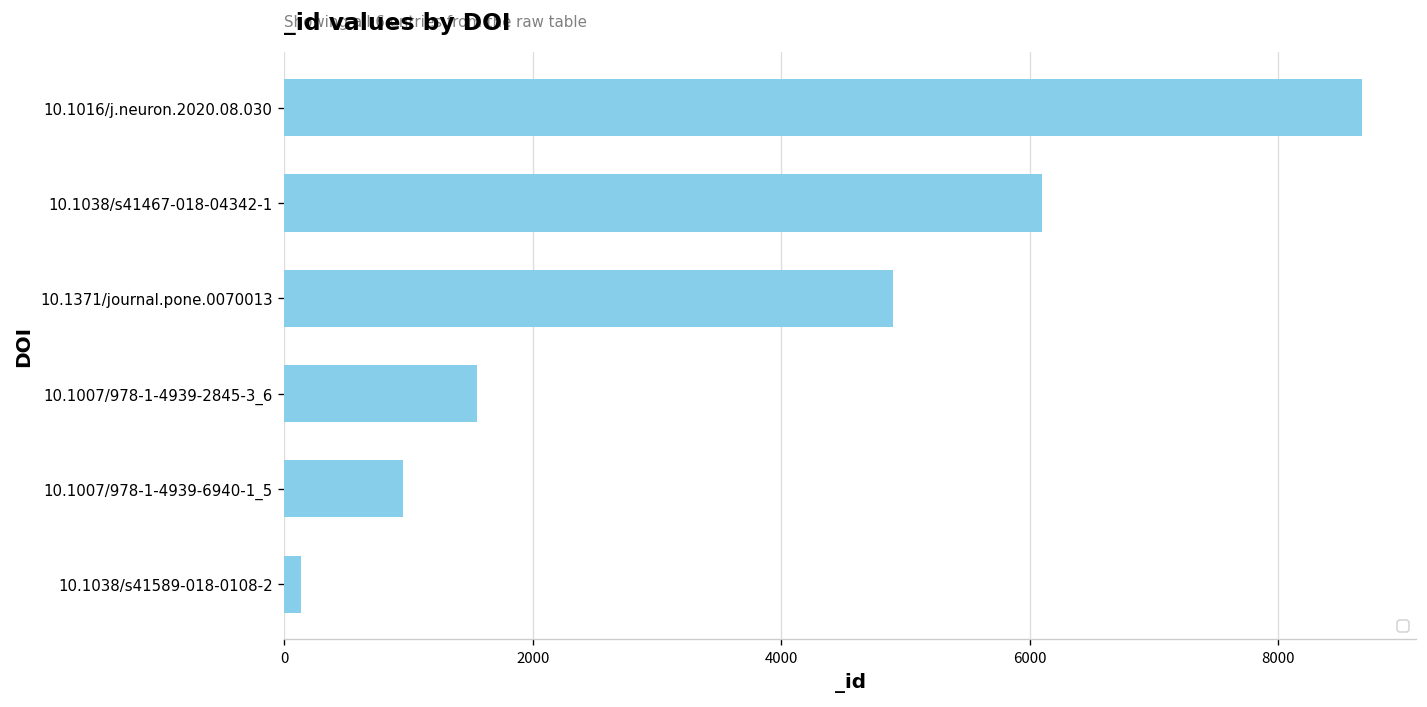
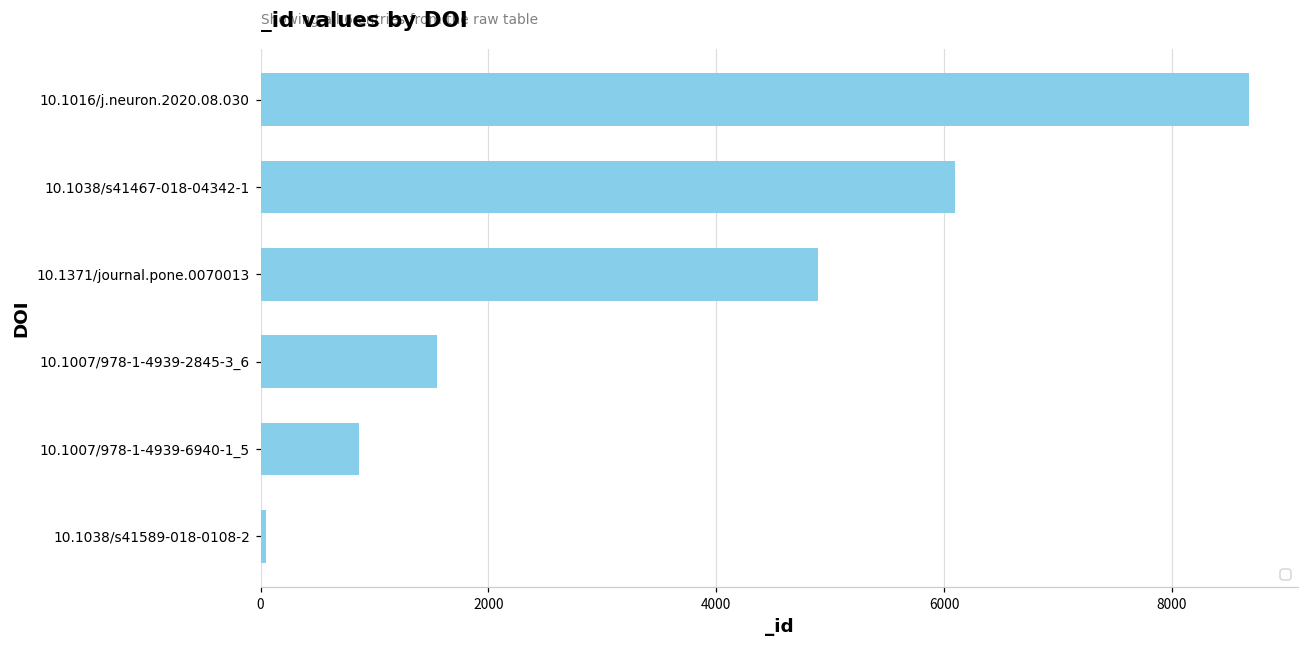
10.1007/978-1-4939-6940-1_5: 960 -> 870
10.1038/s41589-018-0108-2: 140 -> 50
